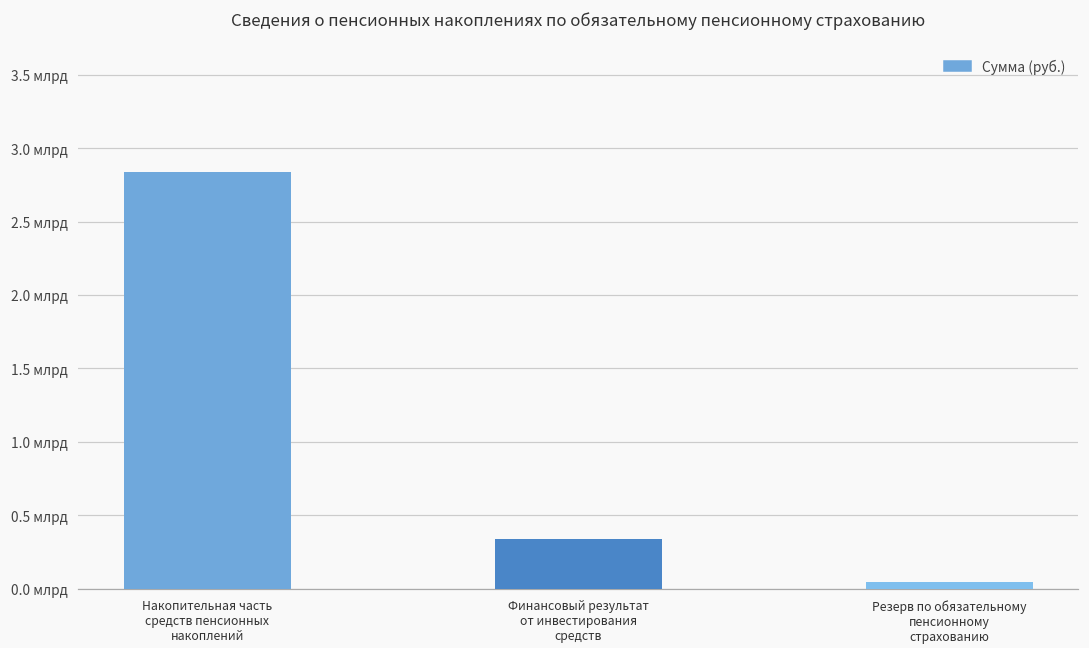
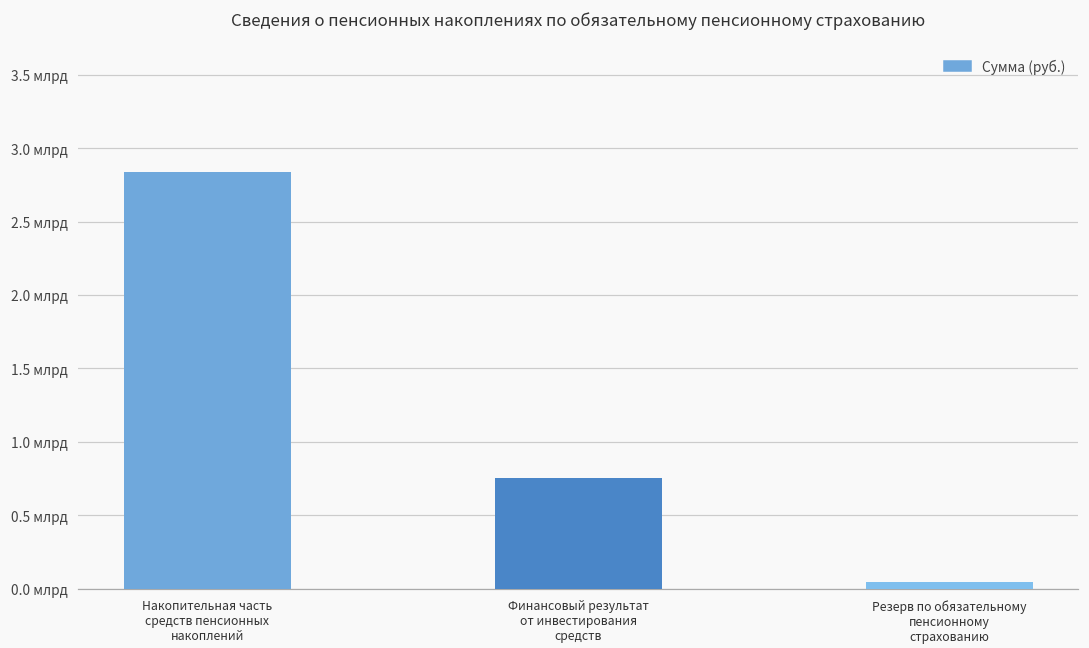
Финансовый результат от инвестирования средств: 0.34 млрд -> 0.75 млрд
